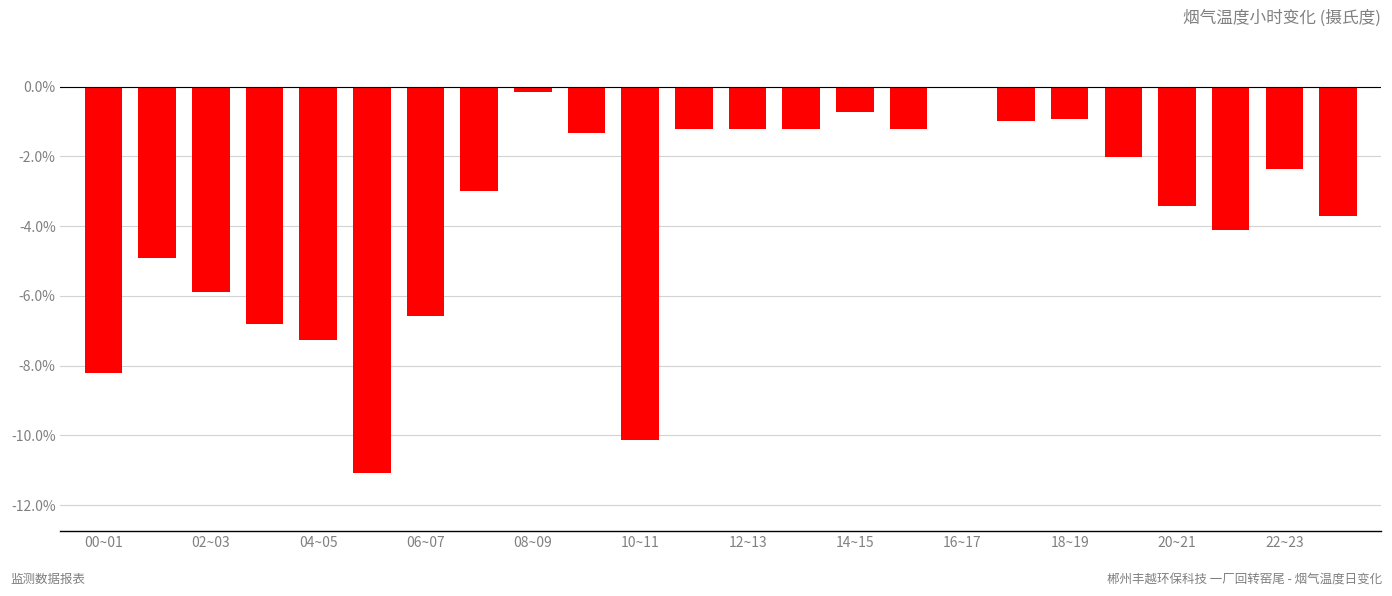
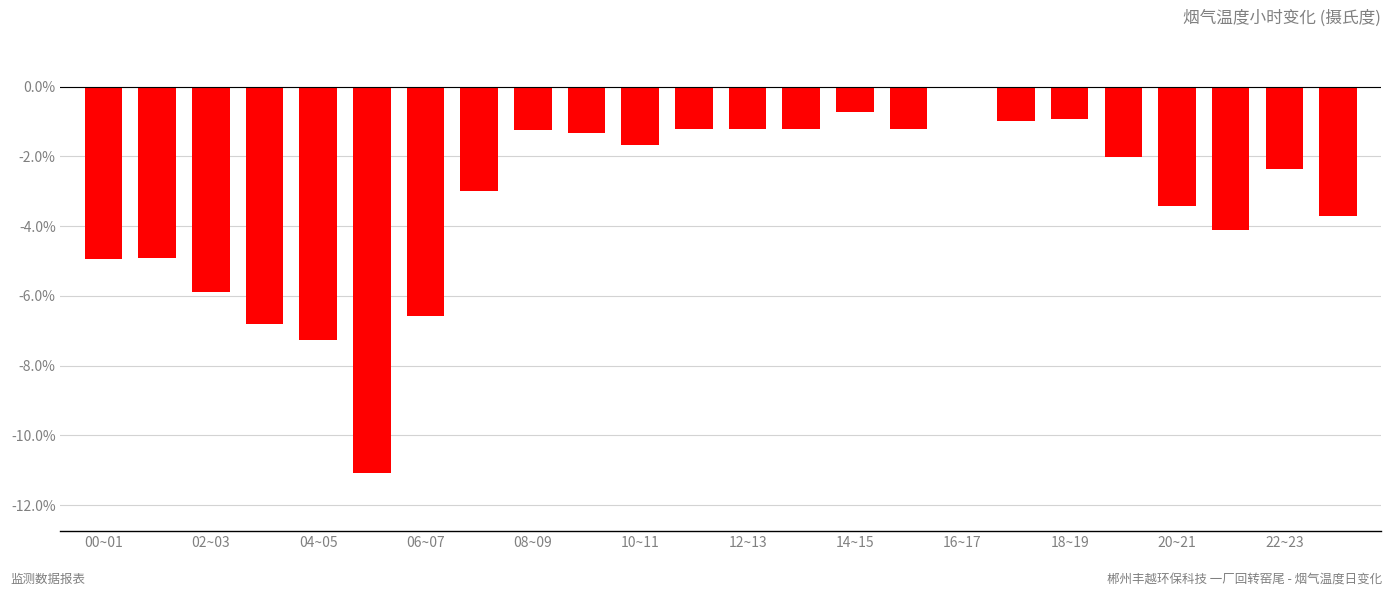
00~01: -8.2% -> -4.9%
08~09: -0.2% -> -1.2%
10~11: -10.1% -> -1.7%
